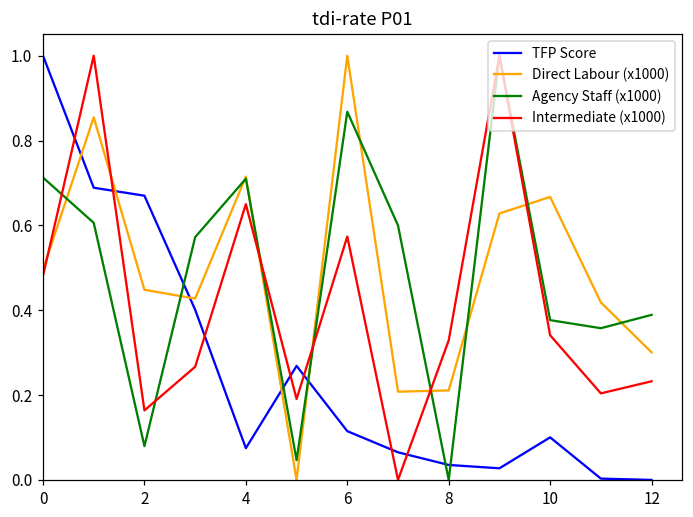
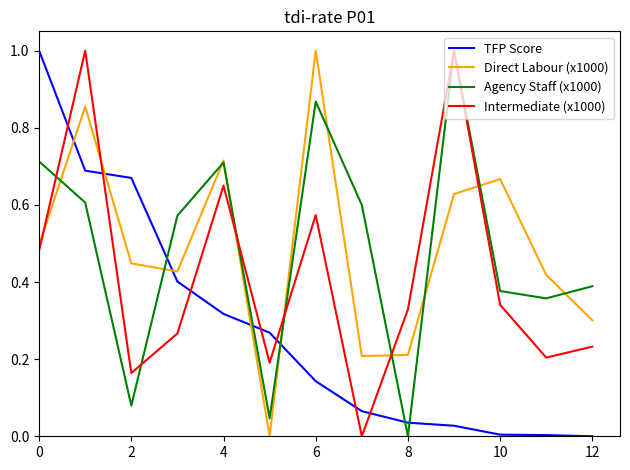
TFP Score, 4: 0.07 -> 0.32
TFP Score, 6: 0.11 -> 0.14
TFP Score, 10: 0.10 -> 0.00
